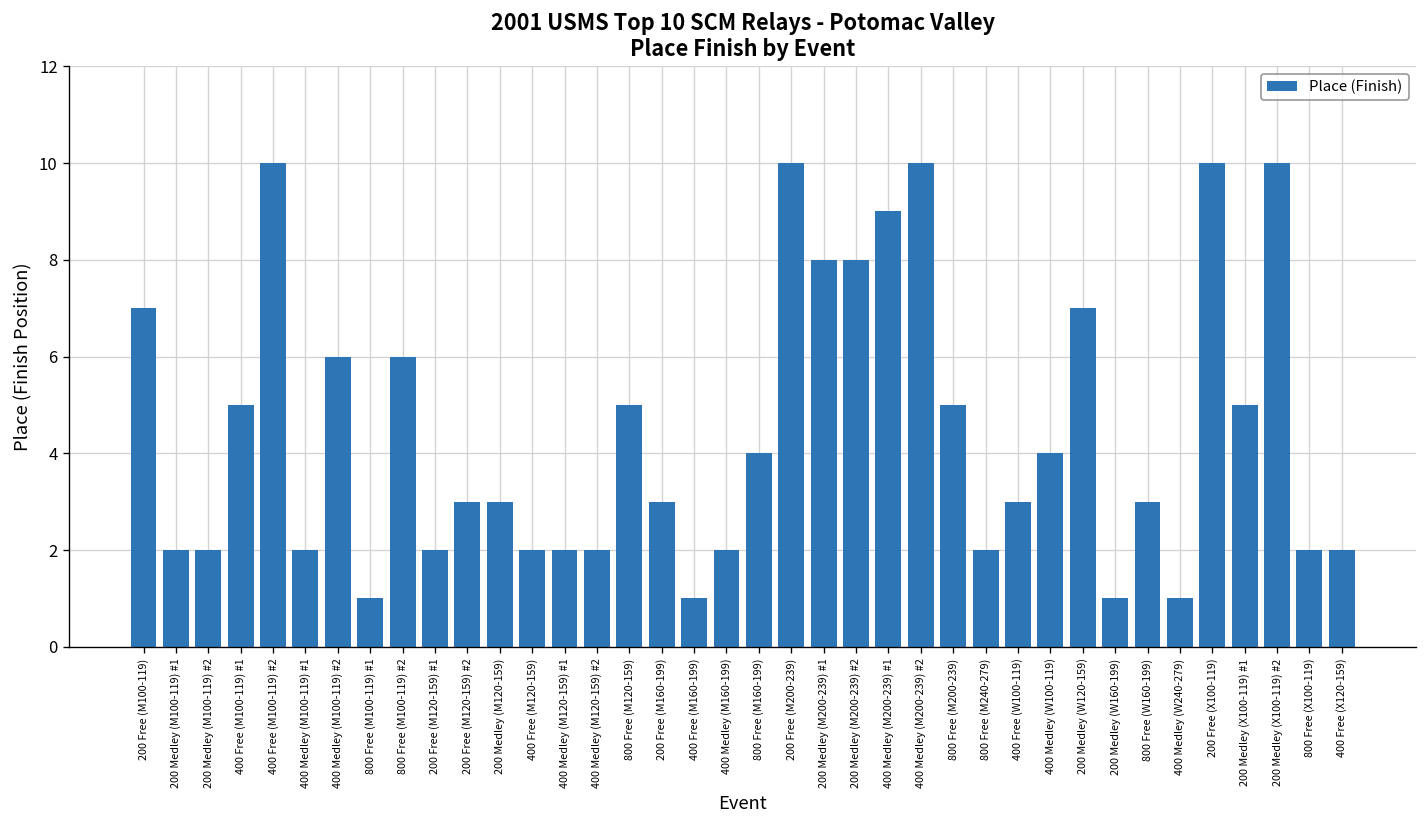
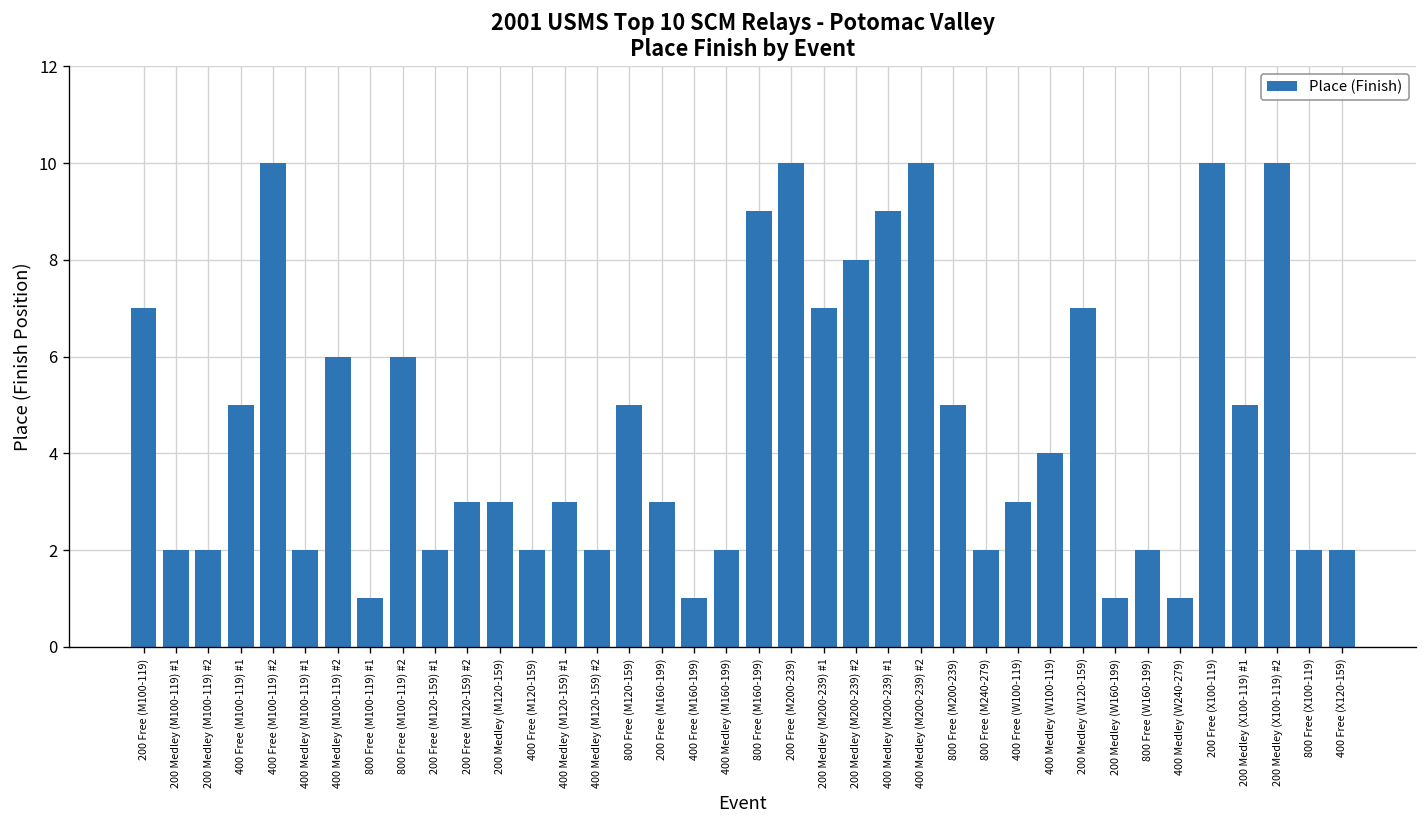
400 Medley (M120-159) #1: 2 -> 3
800 Free (M160-199): 4 -> 9
200 Medley (M200-239) #1: 8 -> 7
800 Free (W160-199): 3 -> 2
